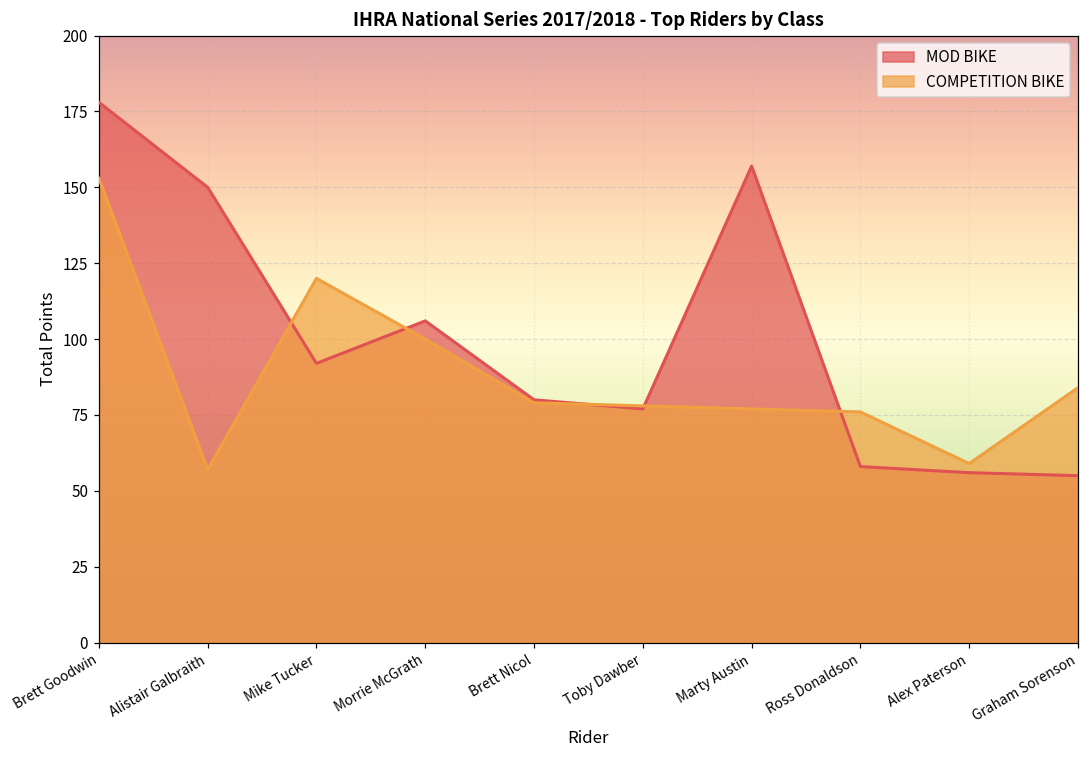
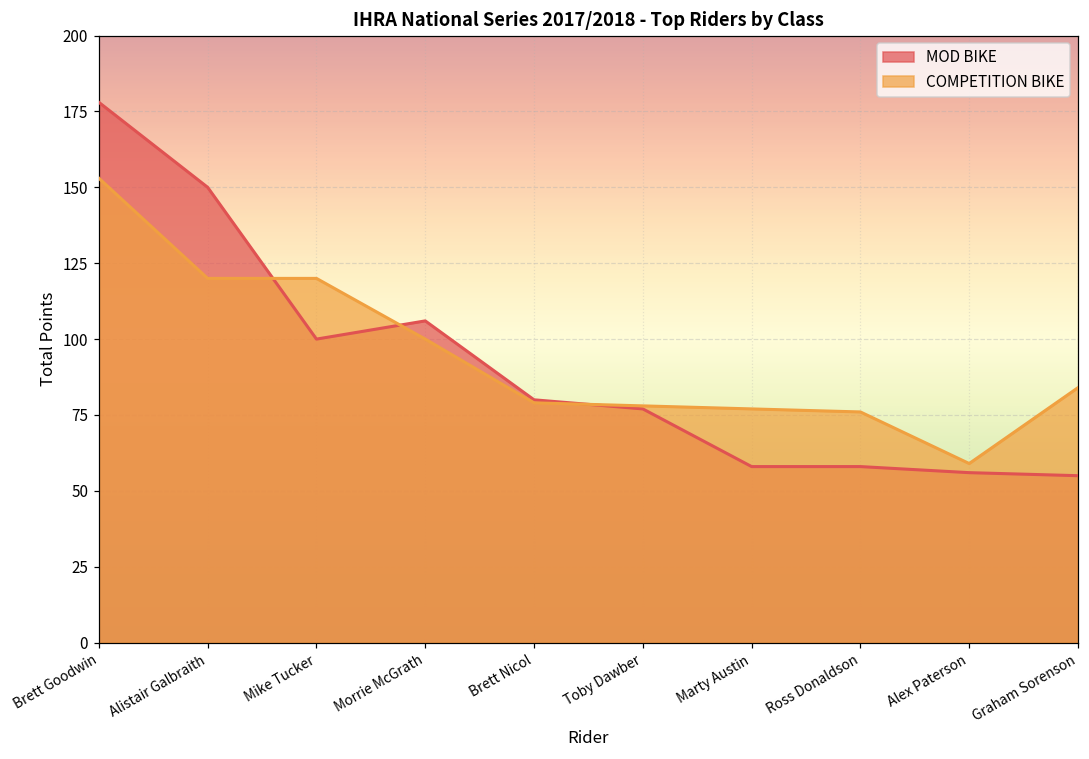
COMPETITION BIKE, Alistair Galbraith: 57 -> 120
MOD BIKE, Mike Tucker: 92 -> 100
MOD BIKE, Marty Austin: 157 -> 58
